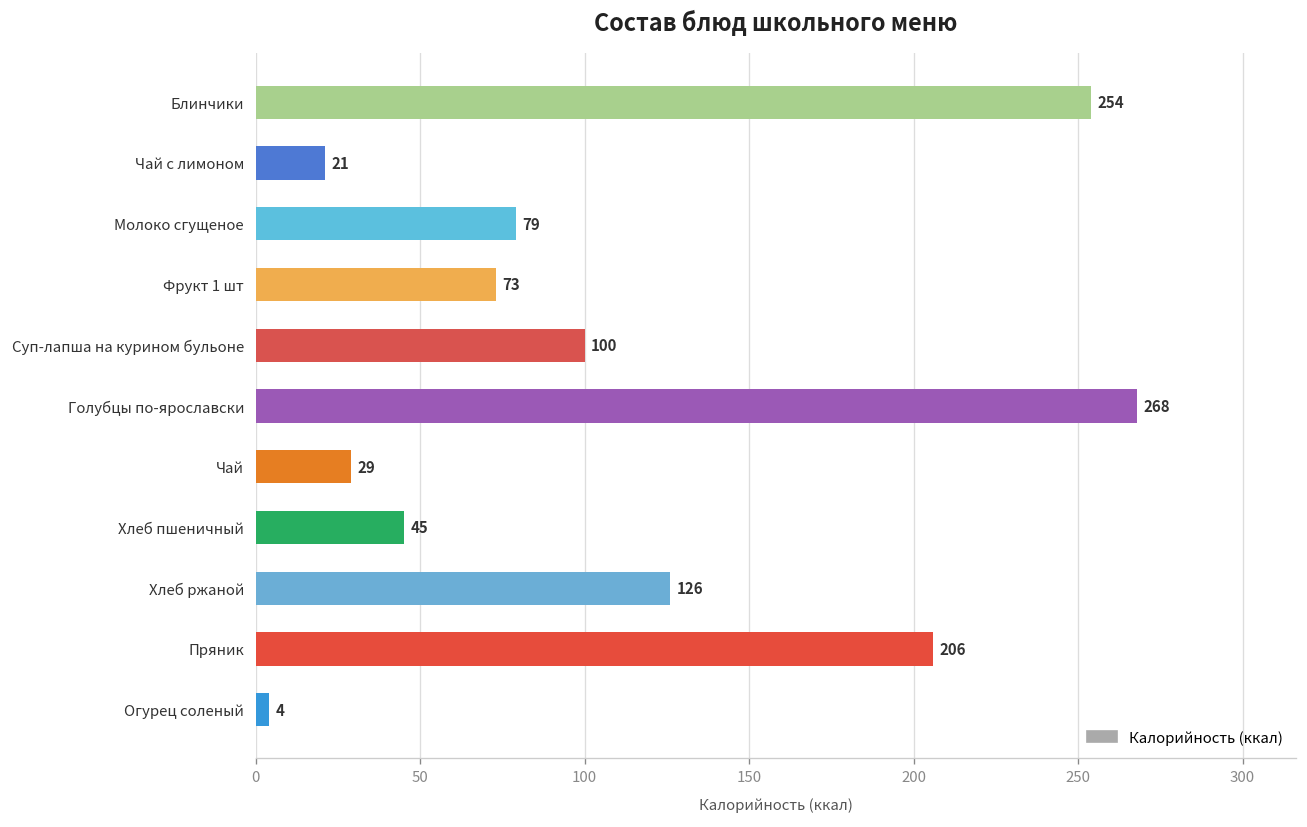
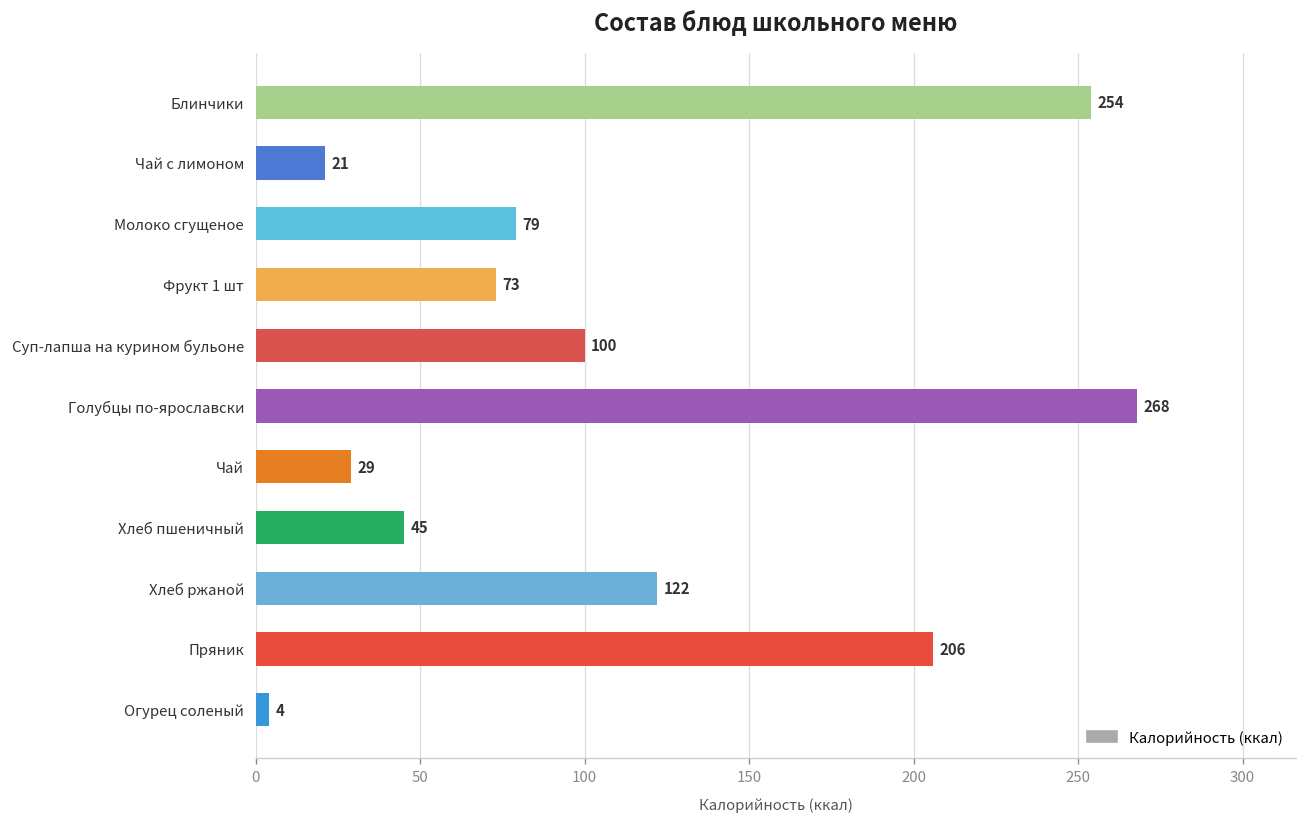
Хлеб ржаной: 126 -> 122
